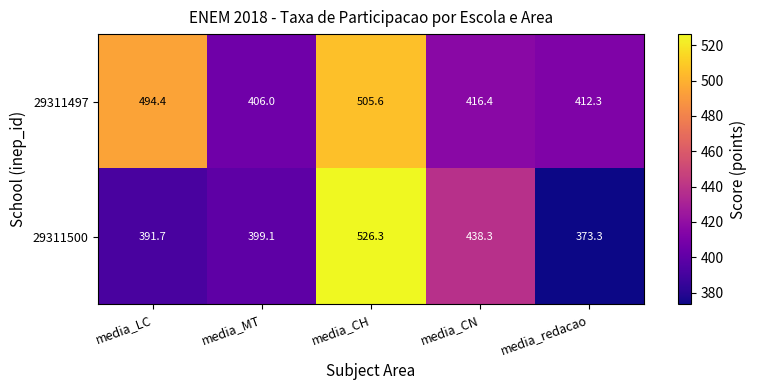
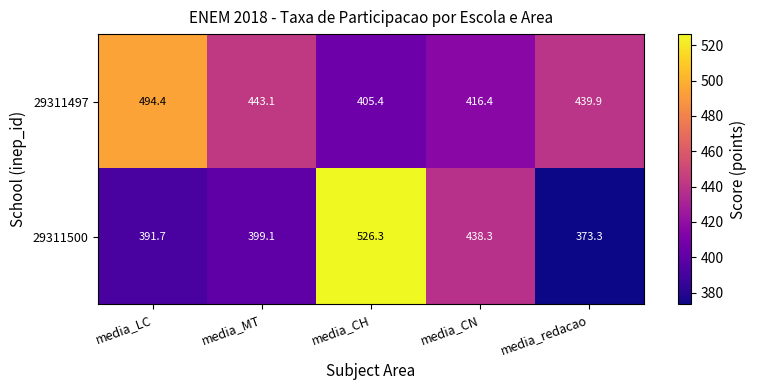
29311497, media_MT: 406.0 -> 443.1
29311497, media_CH: 505.6 -> 405.4
29311497, media_redacao: 412.3 -> 439.9
